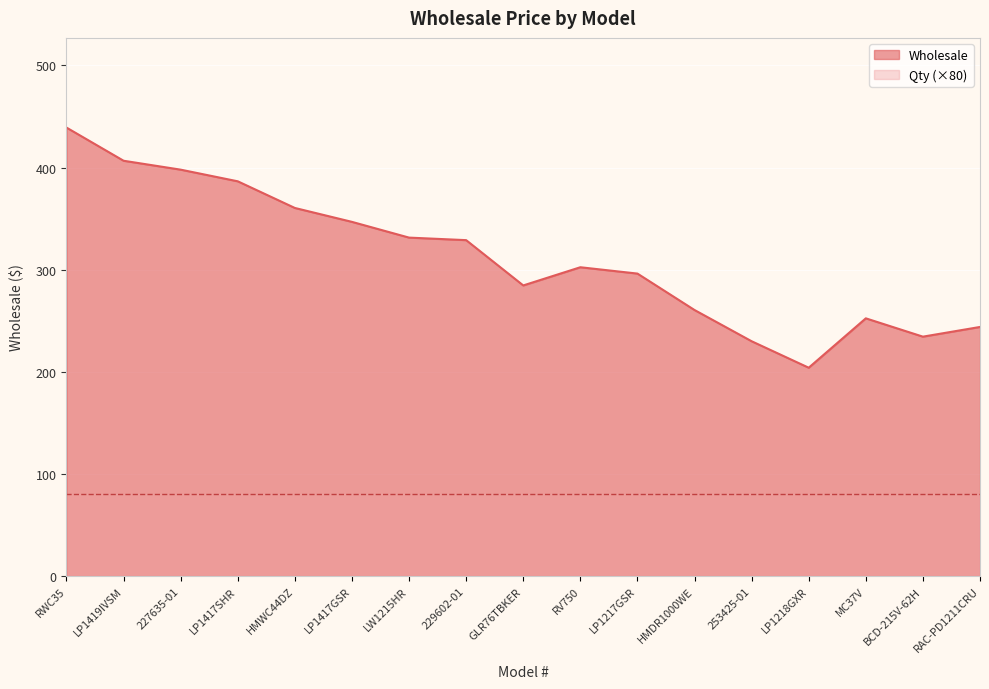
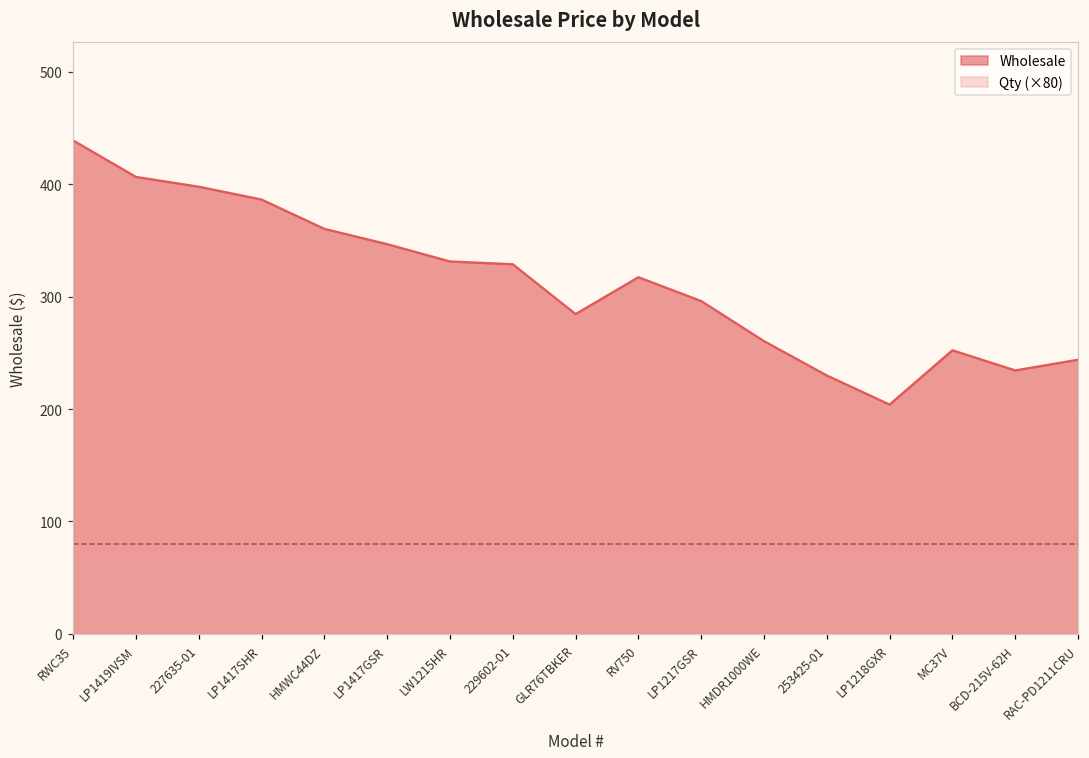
Wholesale, RV750: 302 -> 317
